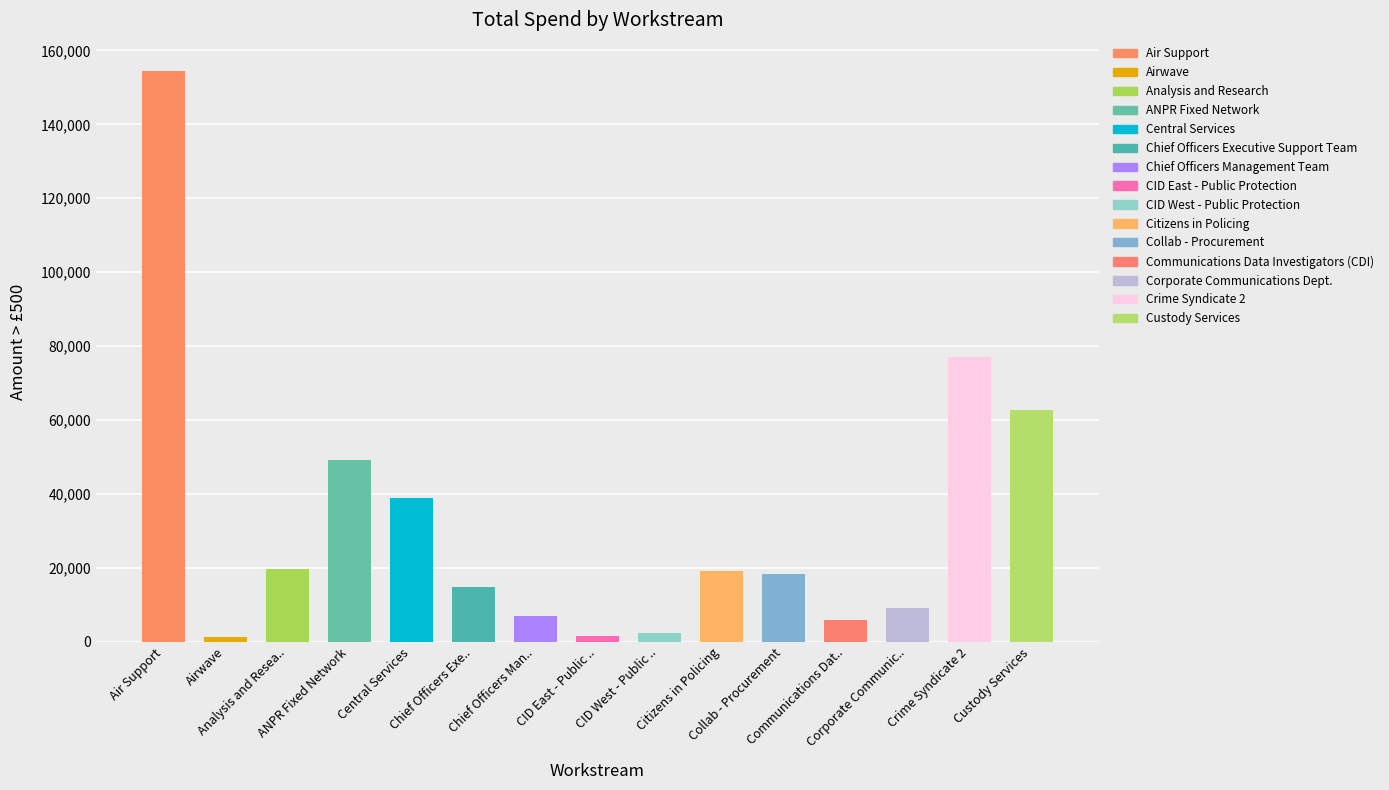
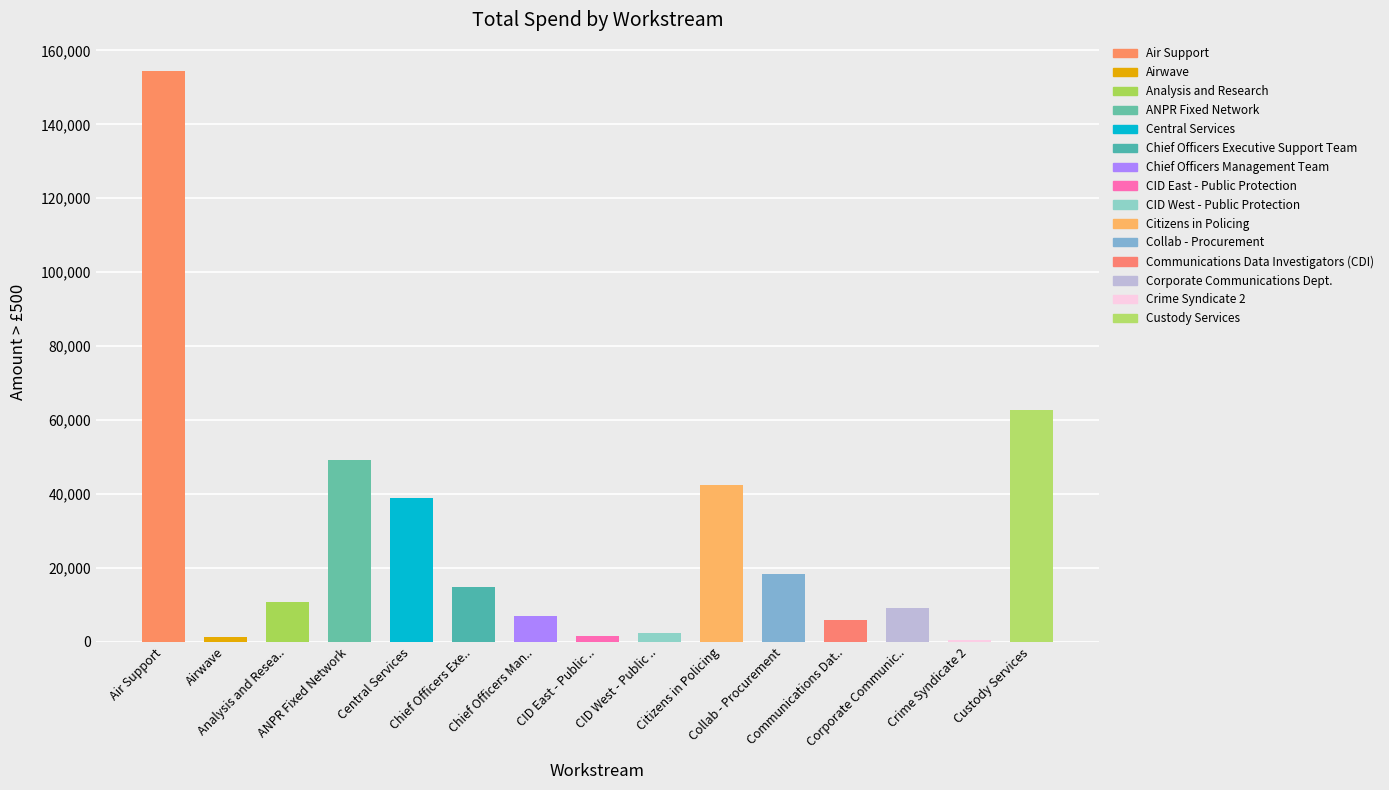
Analysis and Resea..: 20,000 -> 11,000
Citizens in Policing: 19,000 -> 42,000
Crime Syndicate 2: 77,000 -> 1,000
